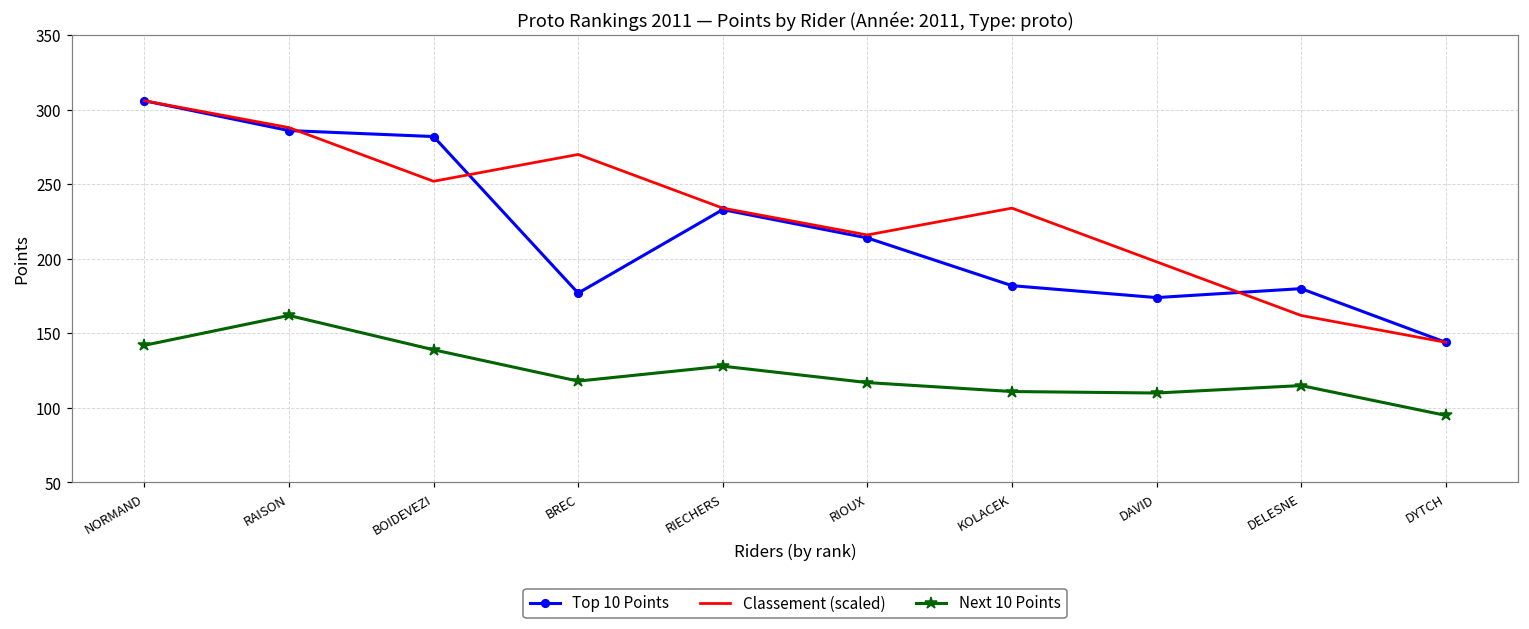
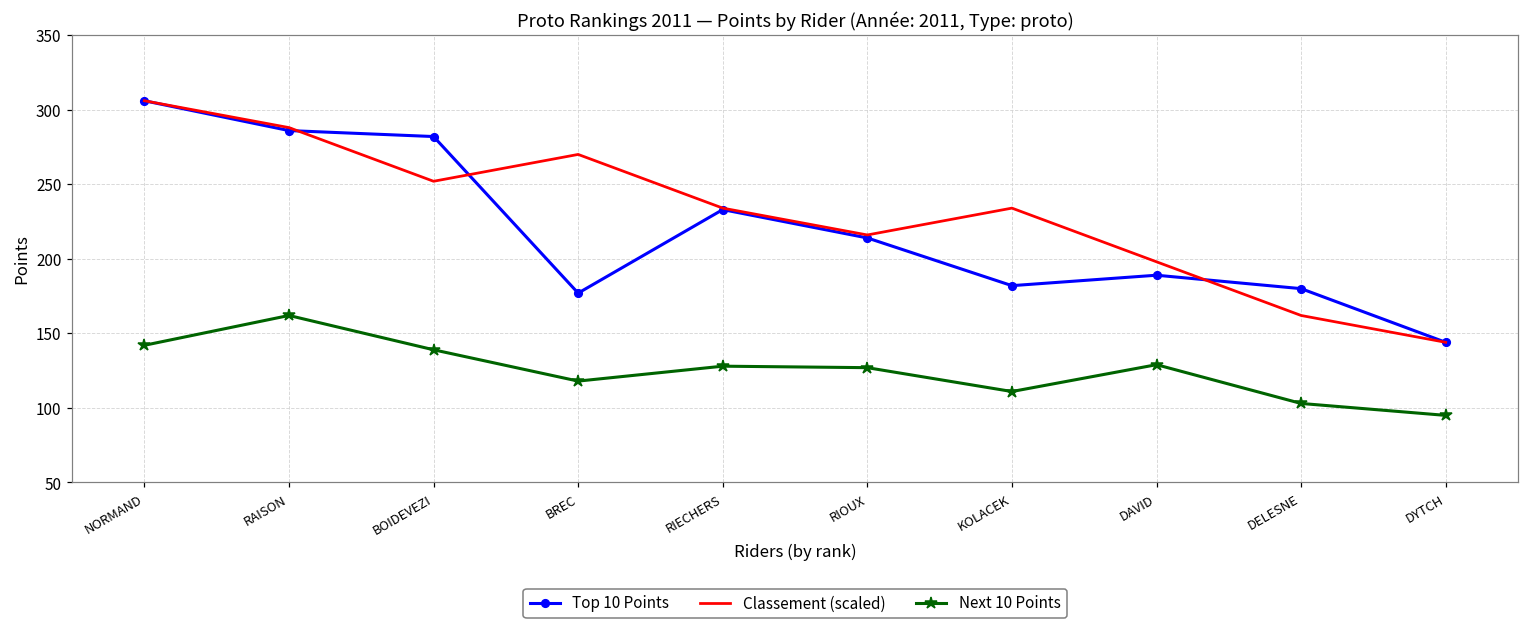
Next 10 Points, RIOUX: 117 -> 127
Top 10 Points, DAVID: 174 -> 189
Next 10 Points, DAVID: 110 -> 129
Next 10 Points, DELESNE: 115 -> 103
